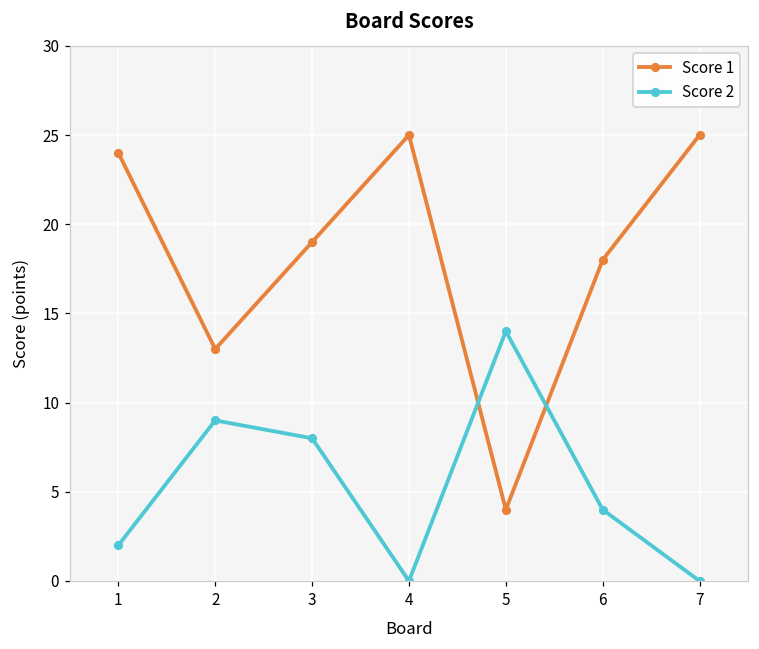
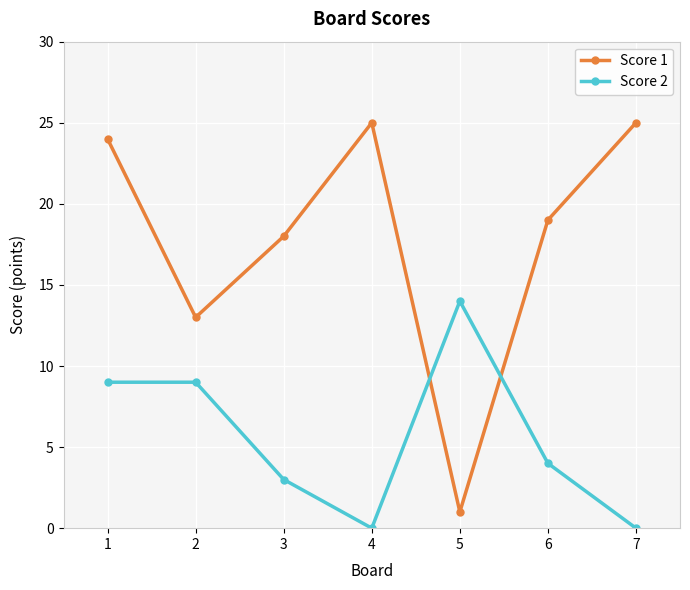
Score 2, 1: 2 -> 9
Score 1, 3: 19 -> 18
Score 2, 3: 8 -> 3
Score 1, 5: 4 -> 1
Score 1, 6: 18 -> 19
